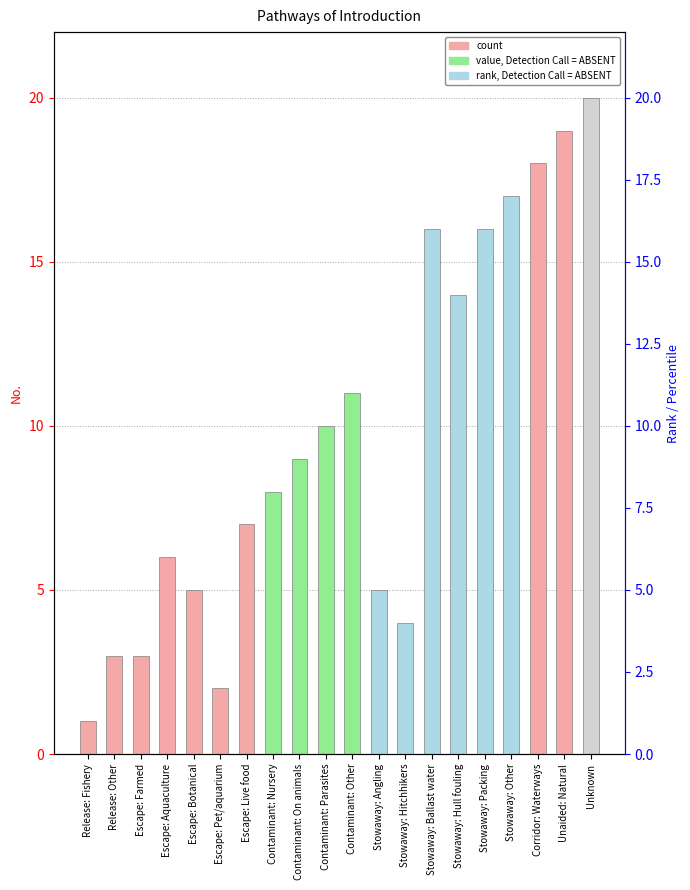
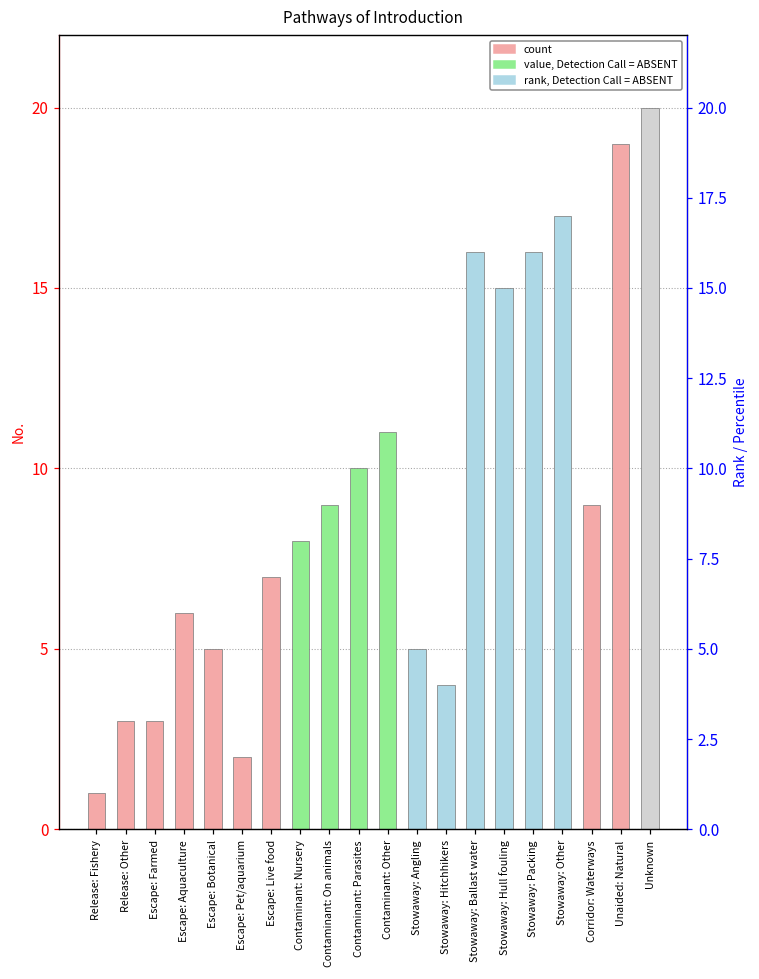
Stowaway: Hull fouling: 14 -> 15
Corridor: Waterways: 18 -> 9
